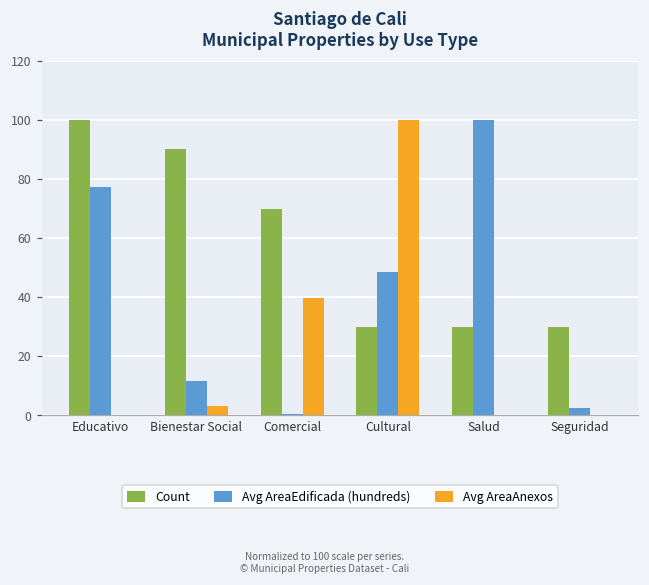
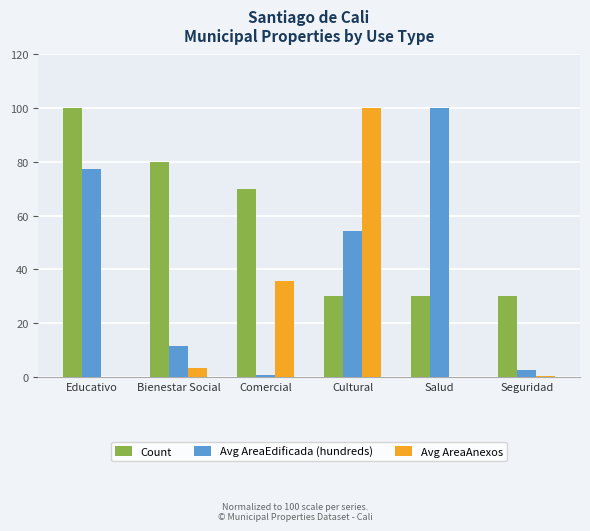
Count, Bienestar Social: 90 -> 80
Avg AreaAnexos, Comercial: 40 -> 36
Avg AreaEdificada (hundreds), Cultural: 48 -> 54
